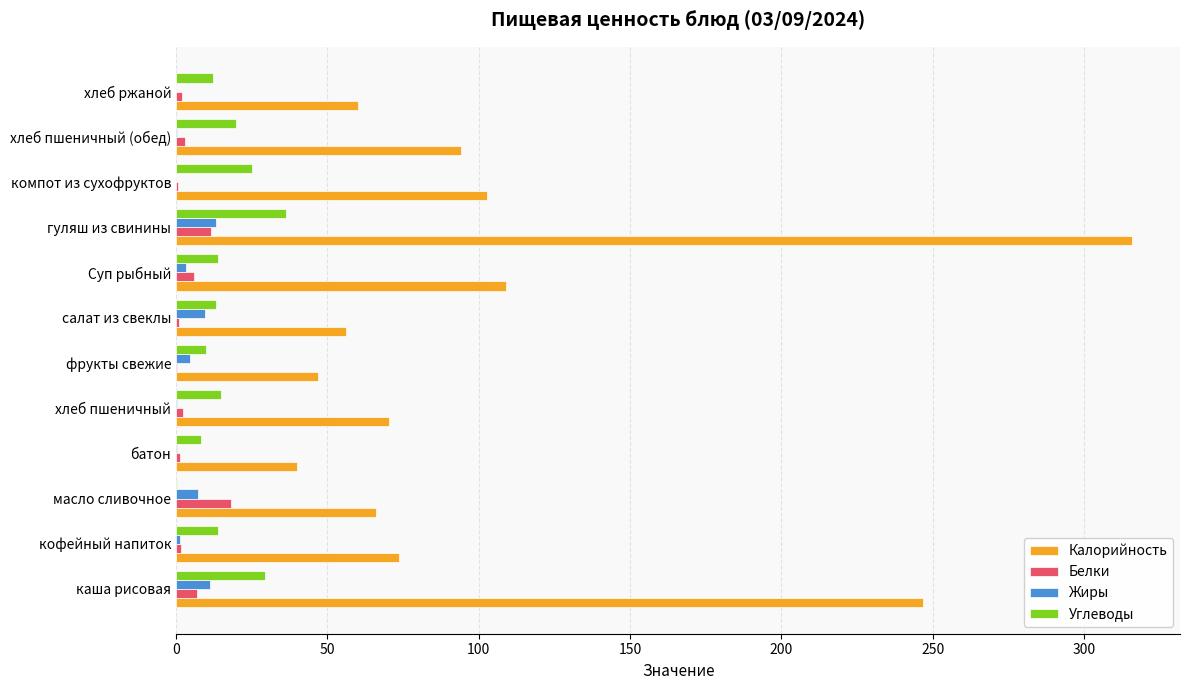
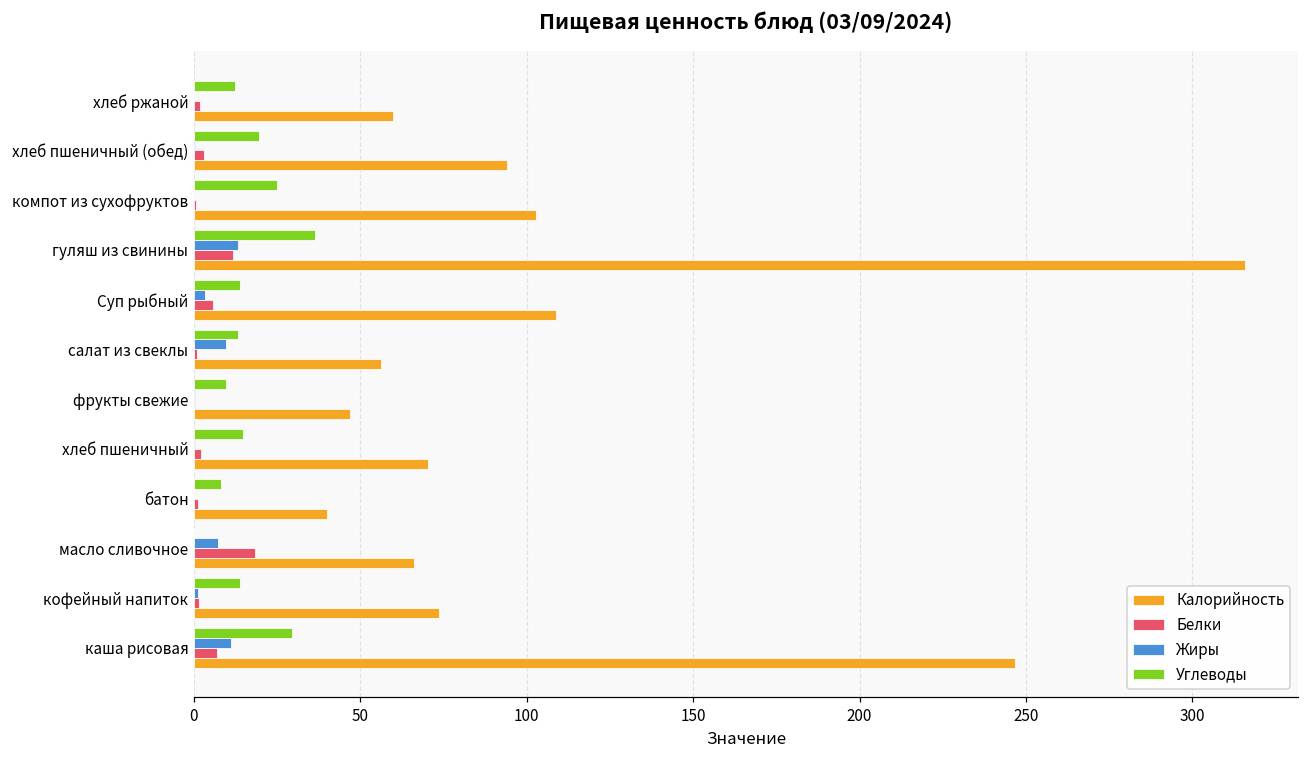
Жиры, фрукты свежие: 5 -> 0
